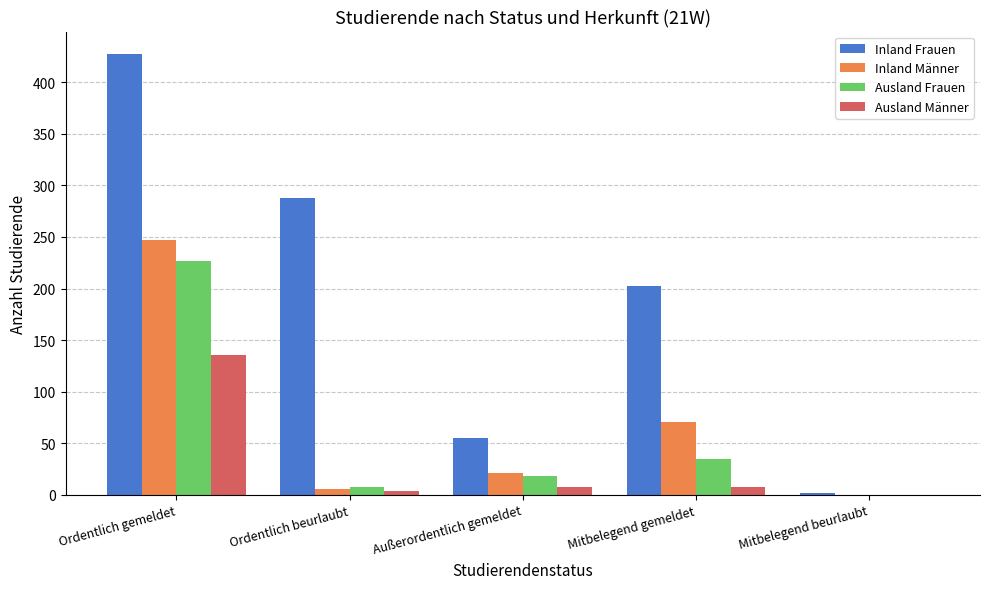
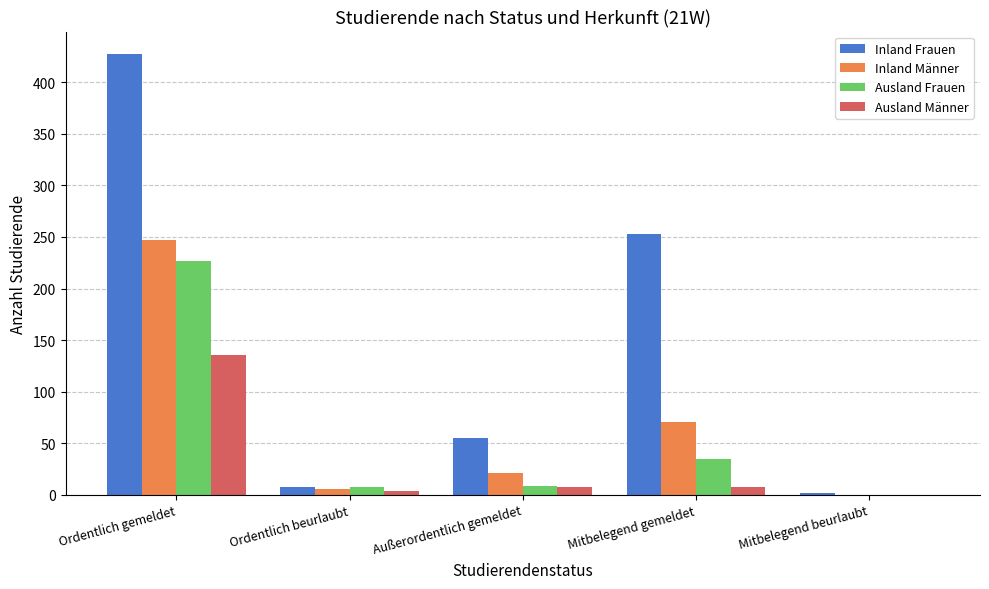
Inland Frauen, Ordentlich beurlaubt: 288 -> 7
Ausland Frauen, Außerordentlich gemeldet: 18 -> 8
Inland Frauen, Mitbelegend gemeldet: 202 -> 253
